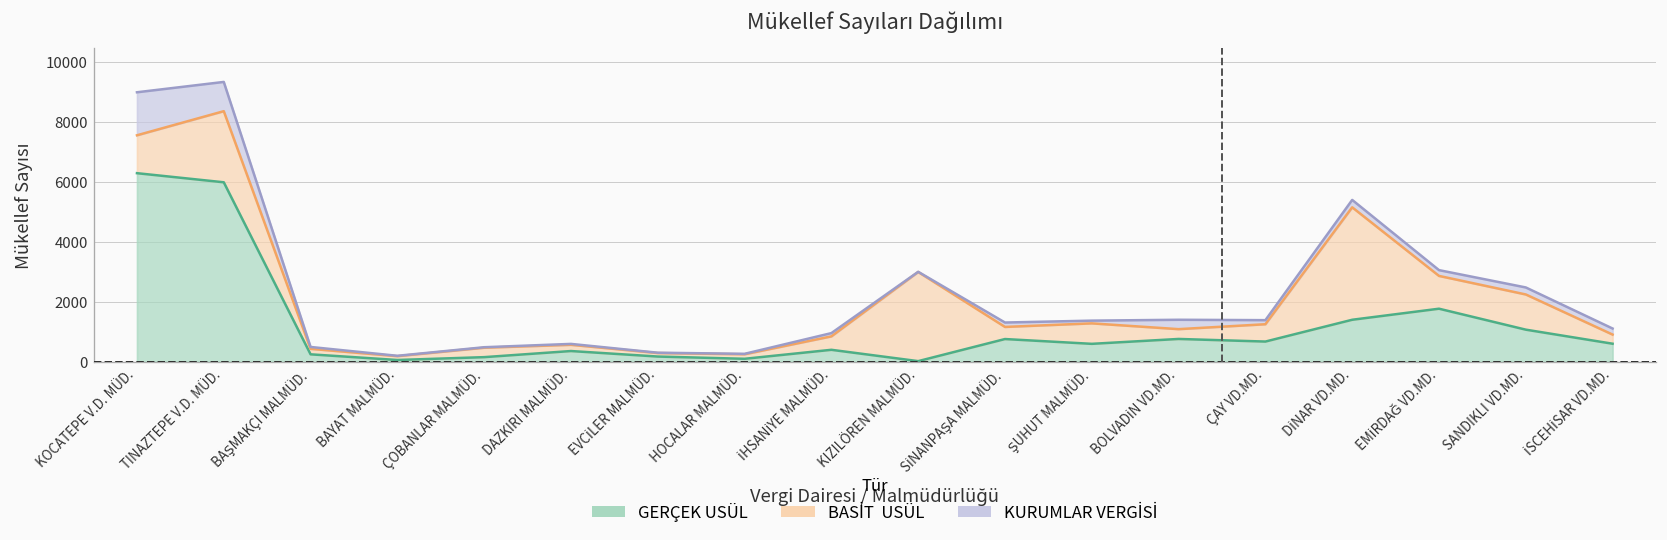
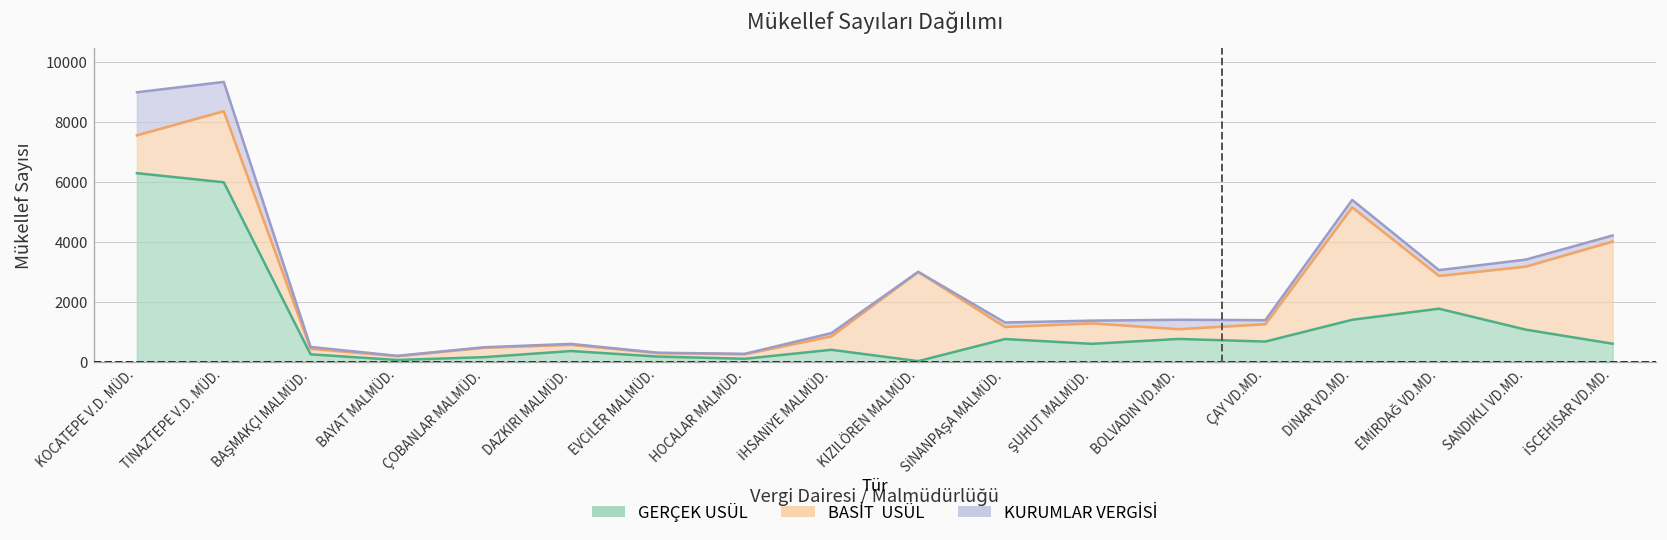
BASİT USÜL, SANDIKLI VD.MD.: 1200 -> 2100
BASİT USÜL, İSCEHİSAR VD.MD.: 300 -> 3400
